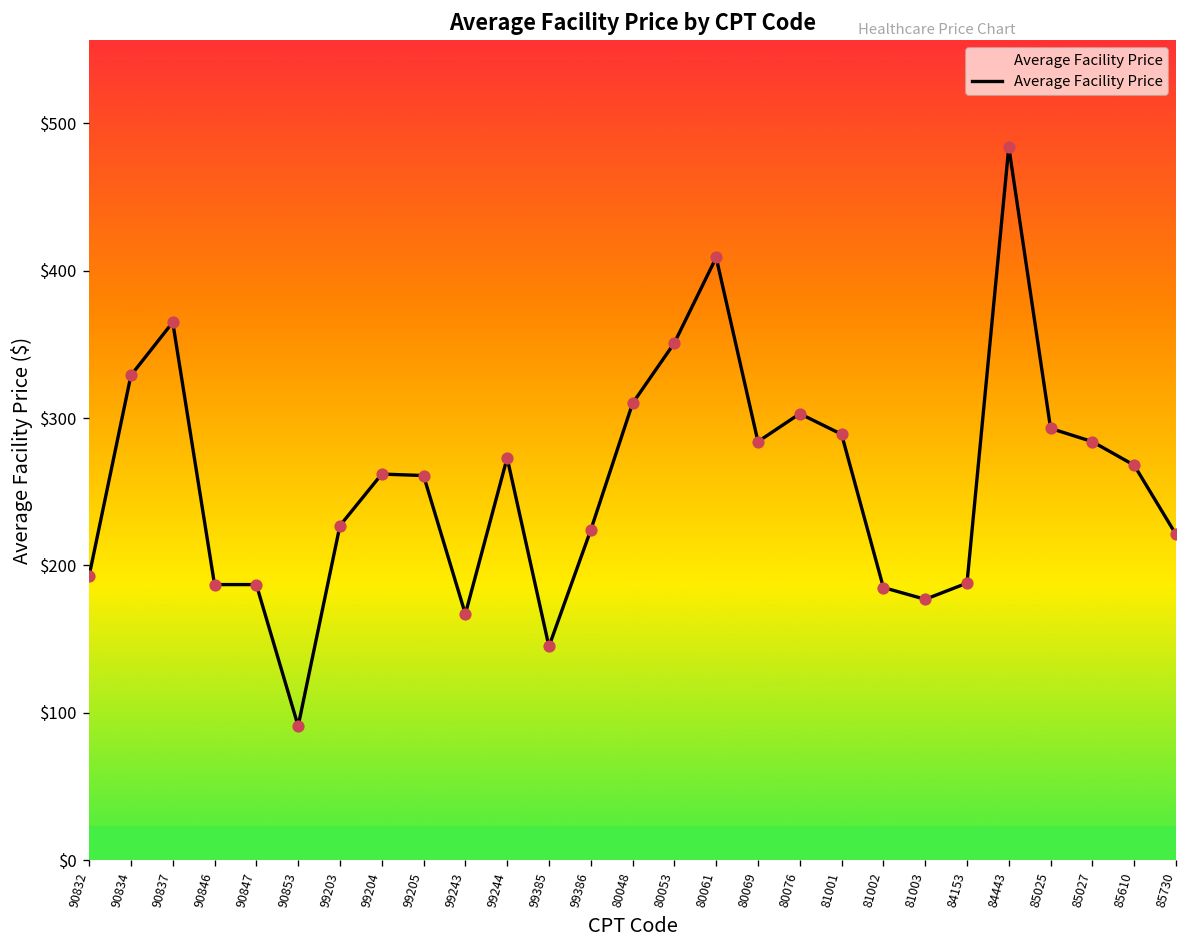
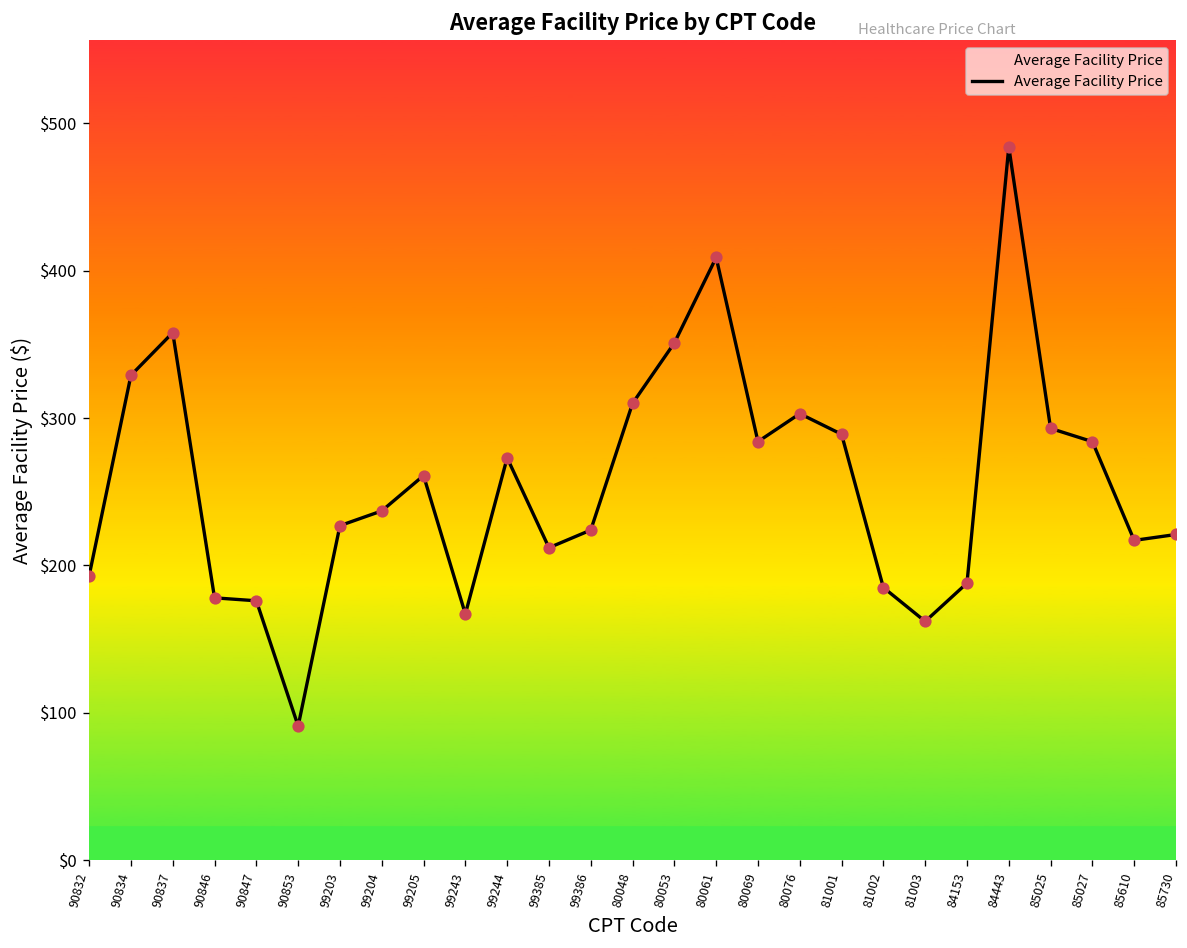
90837: $365 -> $358
90846: $187 -> $178
90847: $187 -> $176
99204: $262 -> $237
99385: $145 -> $212
81003: $177 -> $162
85610: $268 -> $217
